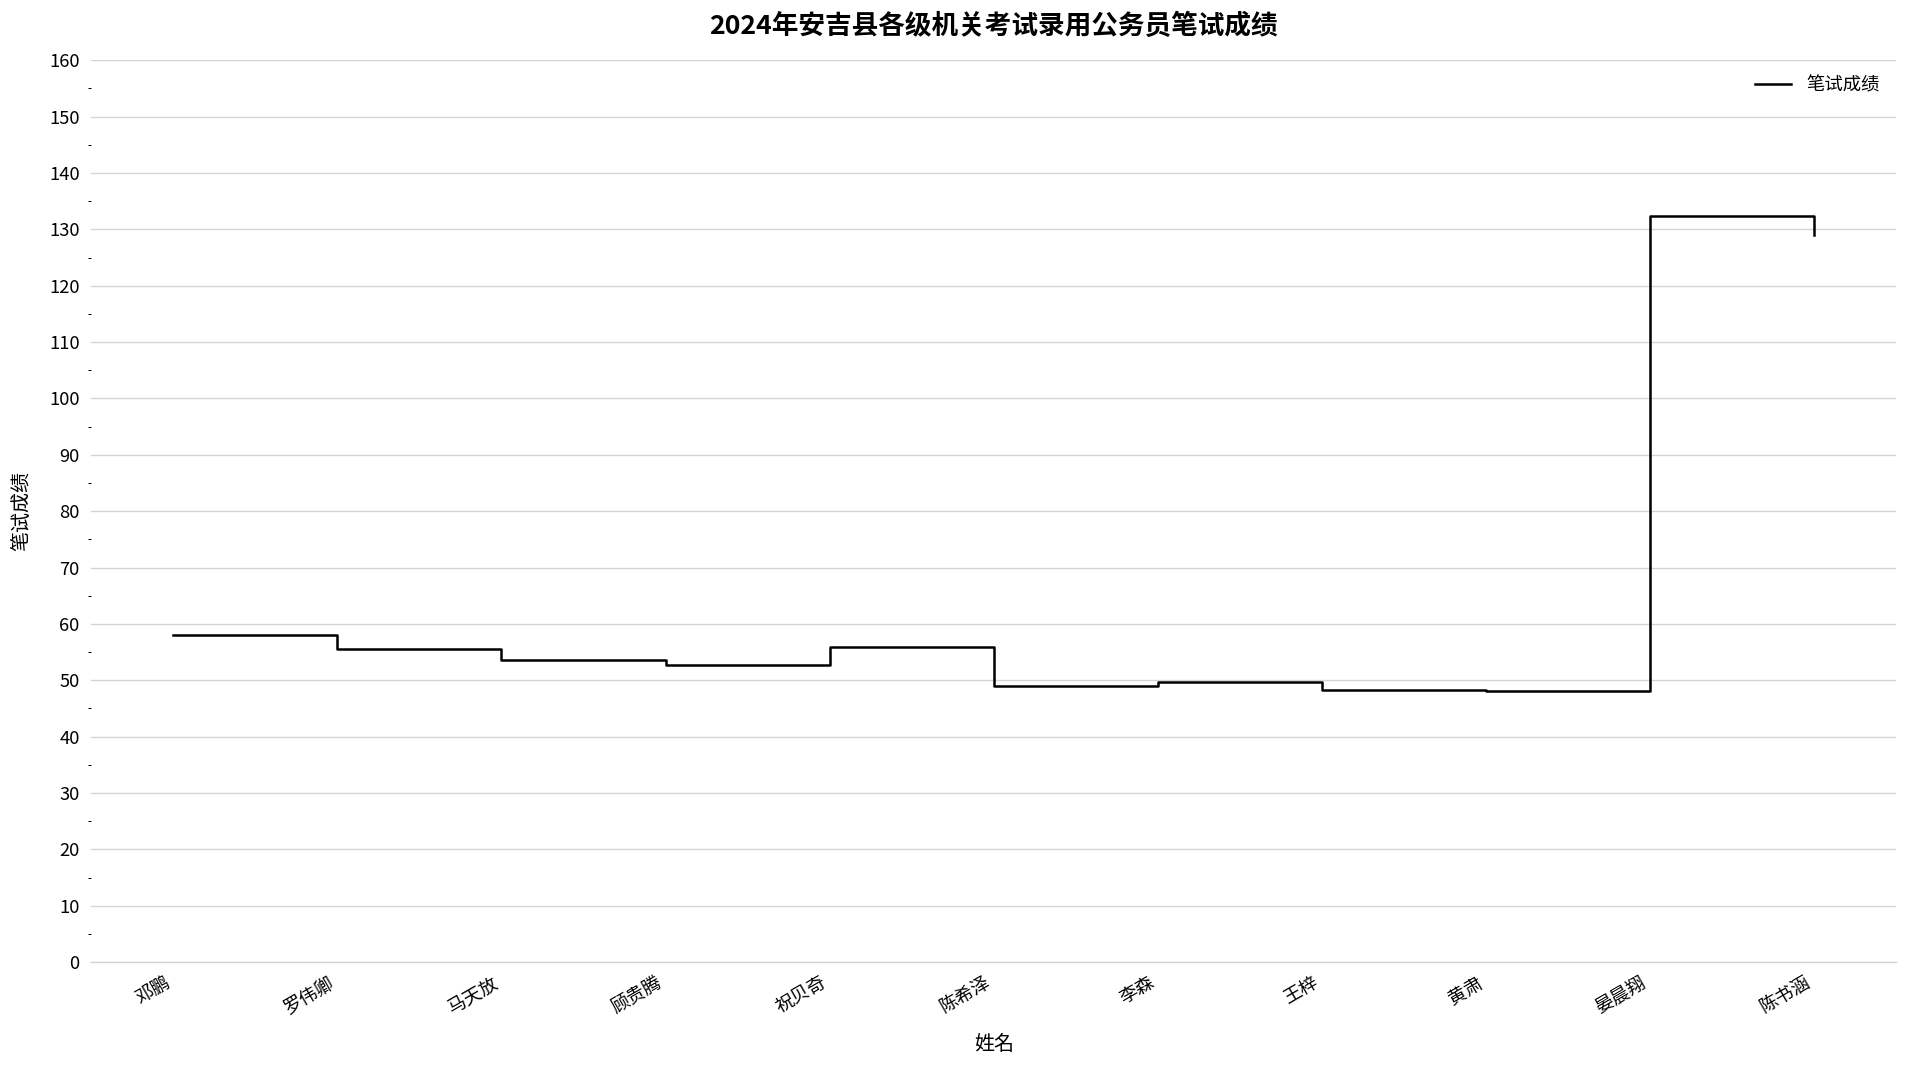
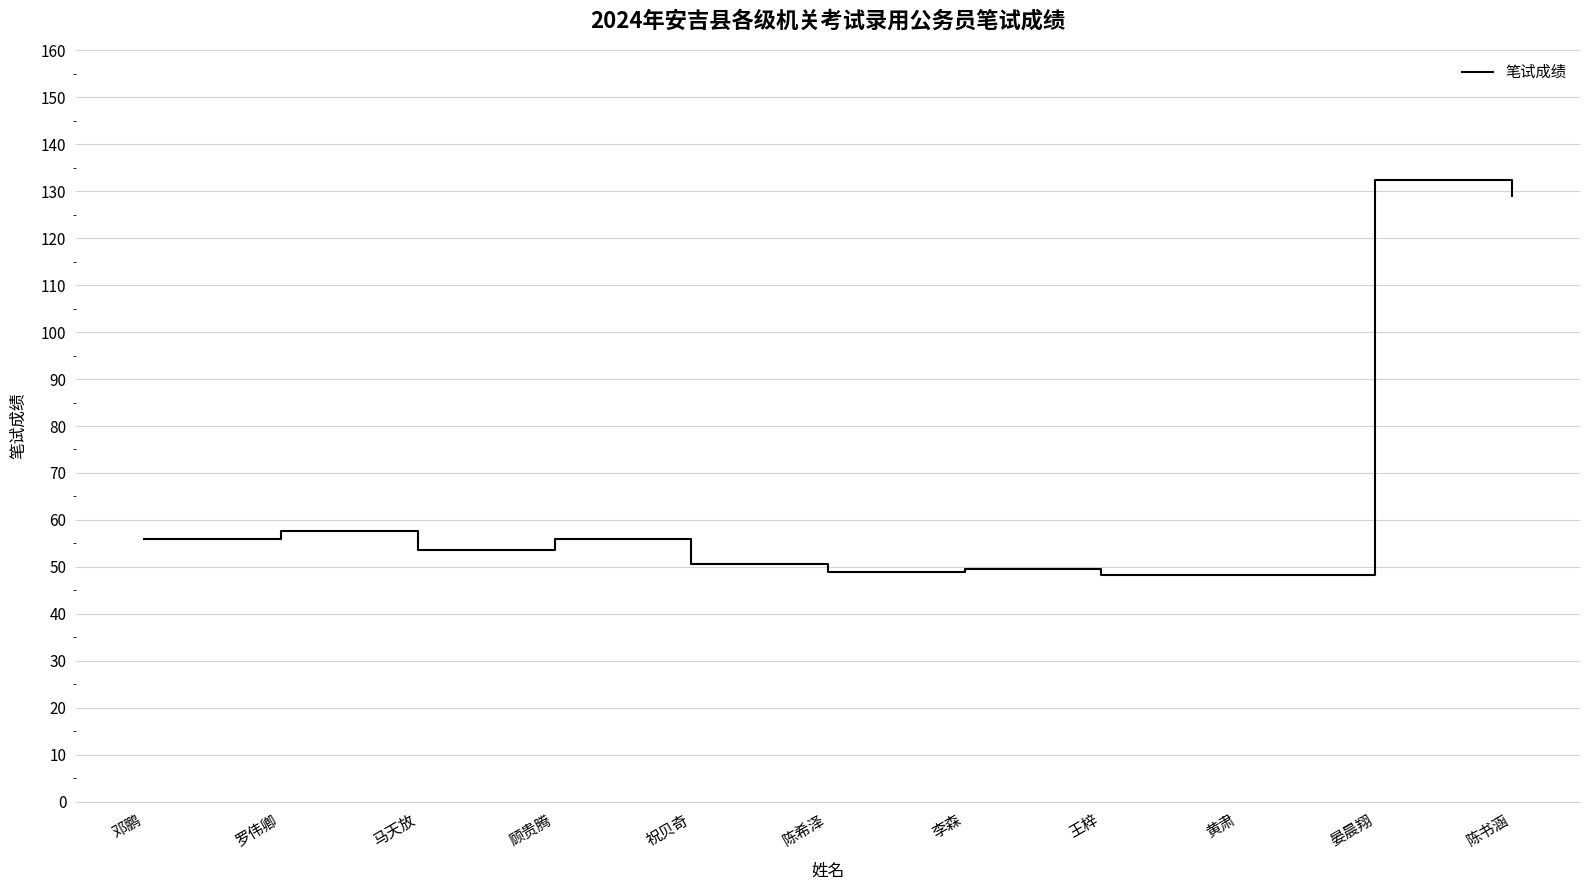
邓鹏: 58 -> 56
罗伟卿: 56 -> 58
顾贵腾: 53 -> 56
祝贝奇: 56 -> 51
